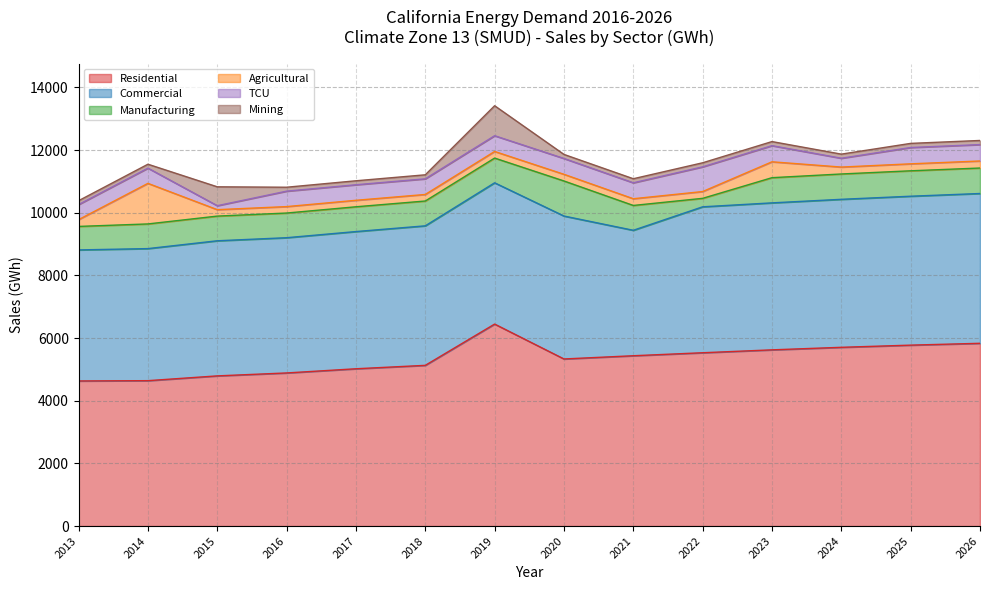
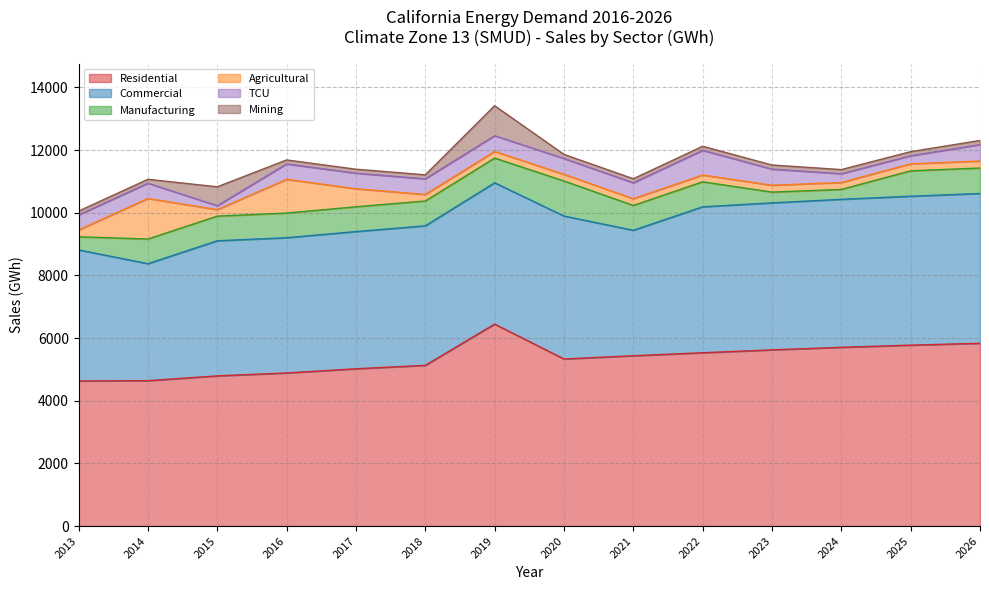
Manufacturing, 2013: 700 -> 400
Commercial, 2014: 4200 -> 3700
Agricultural, 2016: 200 -> 1100
Agricultural, 2017: 200 -> 600
Manufacturing, 2022: 300 -> 800
Manufacturing, 2023: 800 -> 300
Agricultural, 2023: 500 -> 200
Manufacturing, 2024: 800 -> 300
TCU, 2025: 500 -> 300
